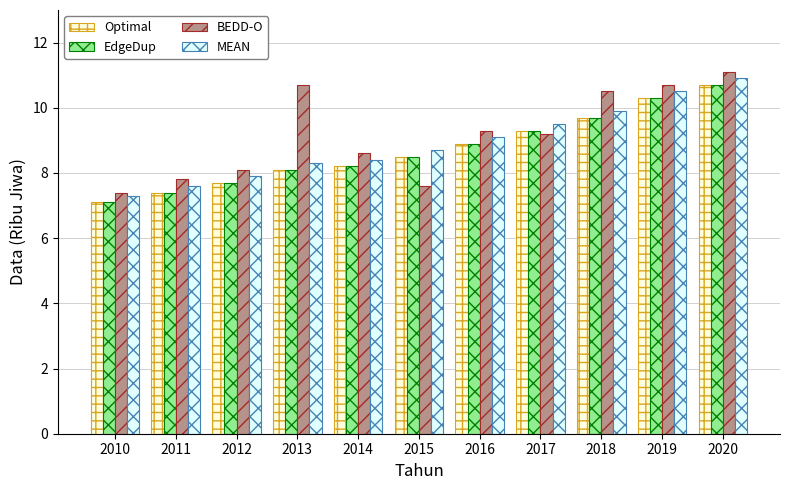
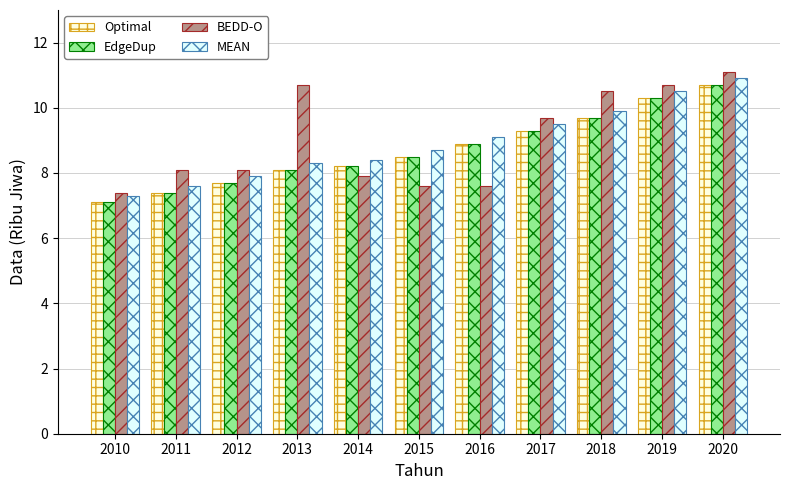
BEDD-O, 2011: 7.8 -> 8.1
BEDD-O, 2014: 8.6 -> 7.9
BEDD-O, 2016: 9.3 -> 7.6
BEDD-O, 2017: 9.2 -> 9.7
